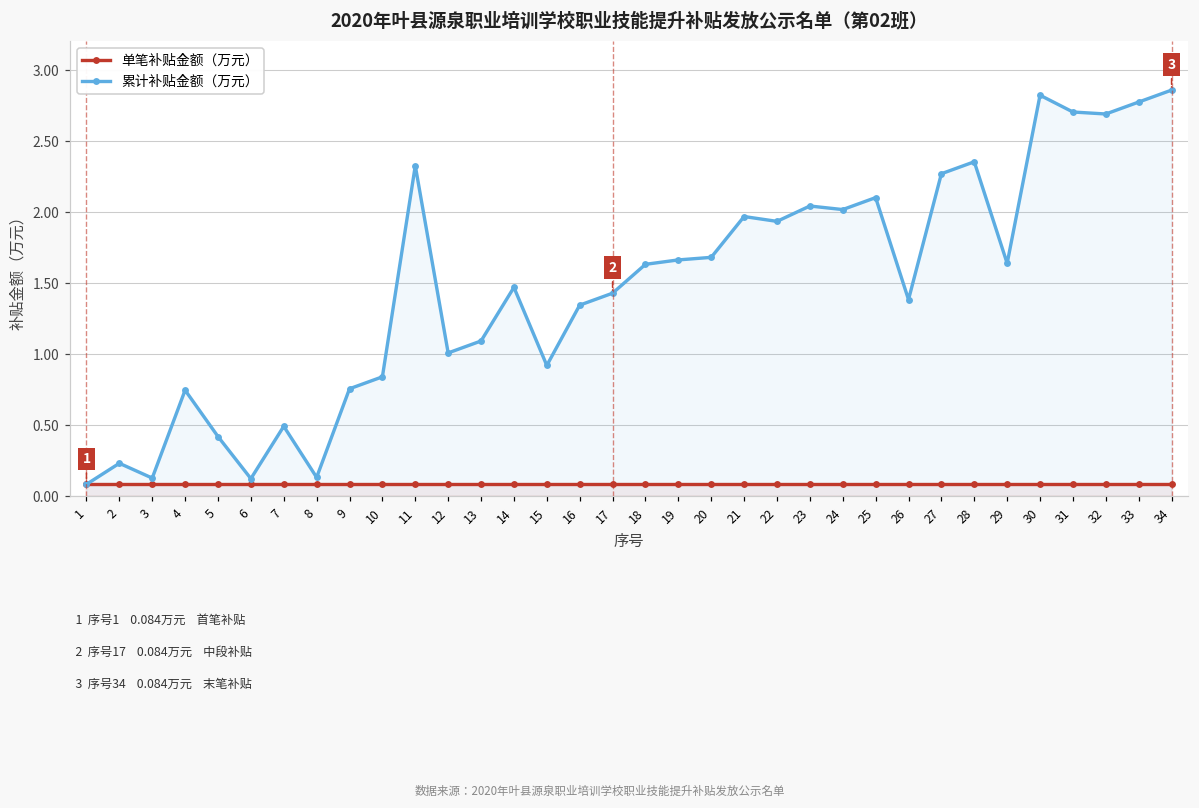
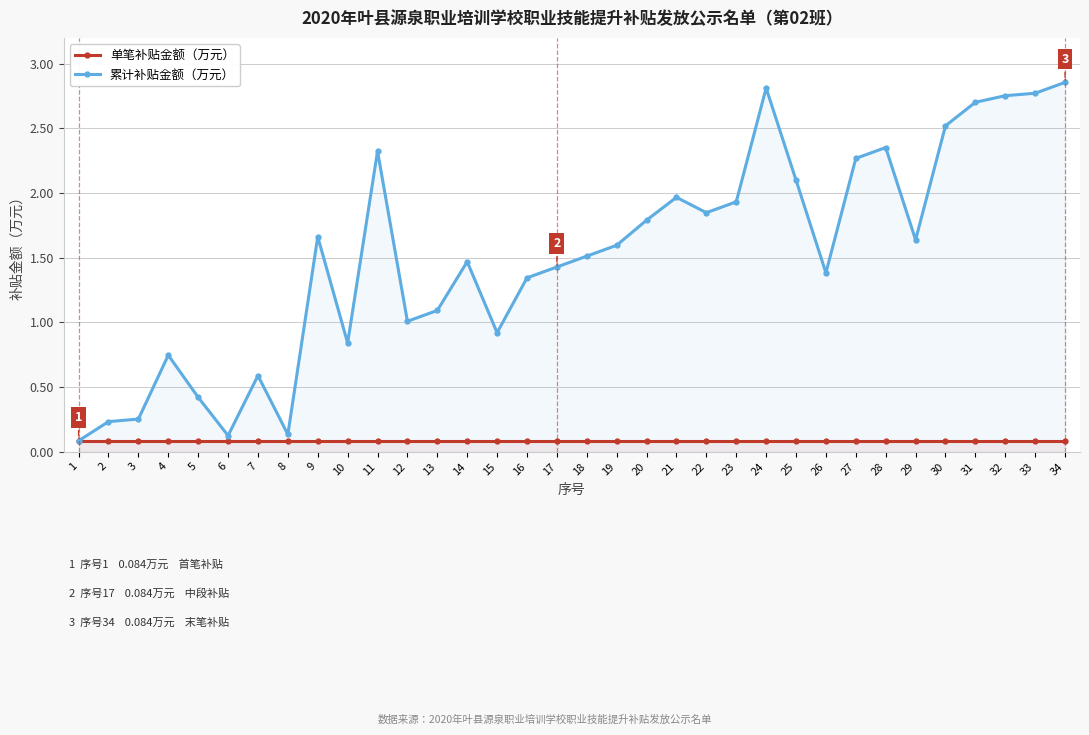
累计补贴金额（万元）, 3: 0.13 -> 0.25
累计补贴金额（万元）, 7: 0.49 -> 0.59
累计补贴金额（万元）, 9: 0.76 -> 1.66
累计补贴金额（万元）, 18: 1.63 -> 1.51
累计补贴金额（万元）, 19: 1.66 -> 1.60
累计补贴金额（万元）, 20: 1.68 -> 1.79
累计补贴金额（万元）, 22: 1.93 -> 1.85
累计补贴金额（万元）, 23: 2.04 -> 1.93
累计补贴金额（万元）, 24: 2.02 -> 2.81
累计补贴金额（万元）, 30: 2.82 -> 2.52
累计补贴金额（万元）, 32: 2.69 -> 2.75
